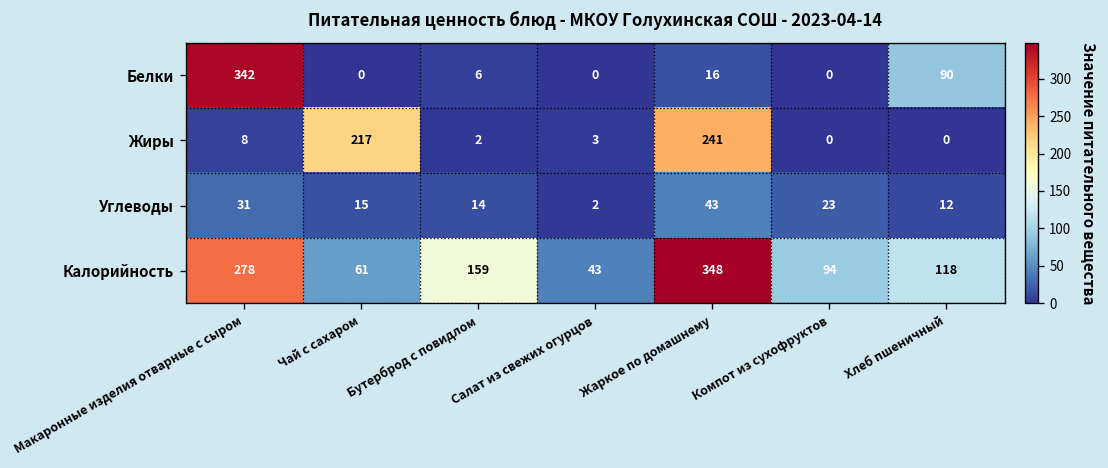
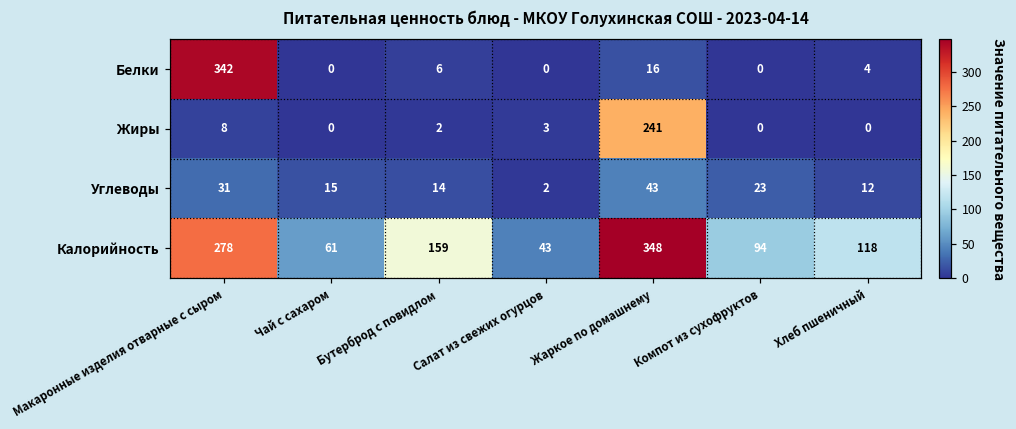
Белки, Хлеб пшеничный: 90 -> 4
Жиры, Чай с сахаром: 217 -> 0
